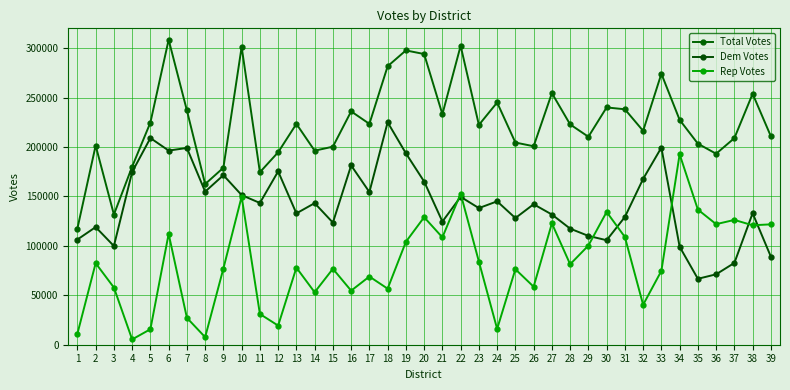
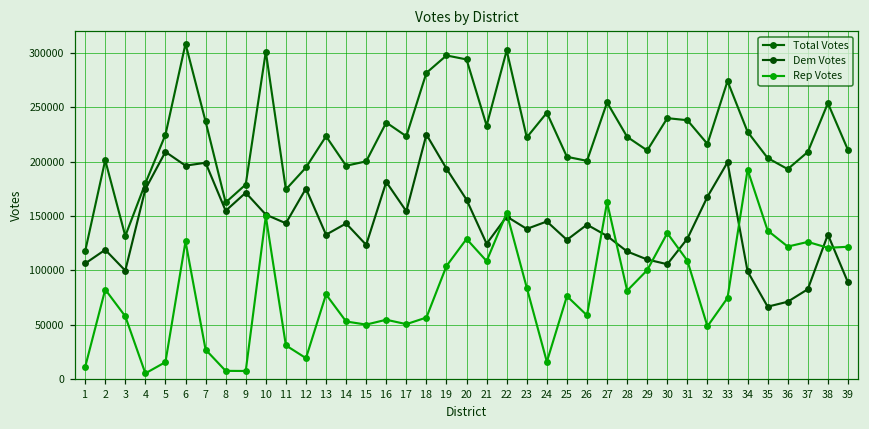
Rep Votes, 6: 110000 -> 130000
Rep Votes, 9: 80000 -> 10000
Rep Votes, 15: 80000 -> 50000
Rep Votes, 17: 70000 -> 50000
Rep Votes, 27: 120000 -> 160000
Rep Votes, 32: 40000 -> 50000
